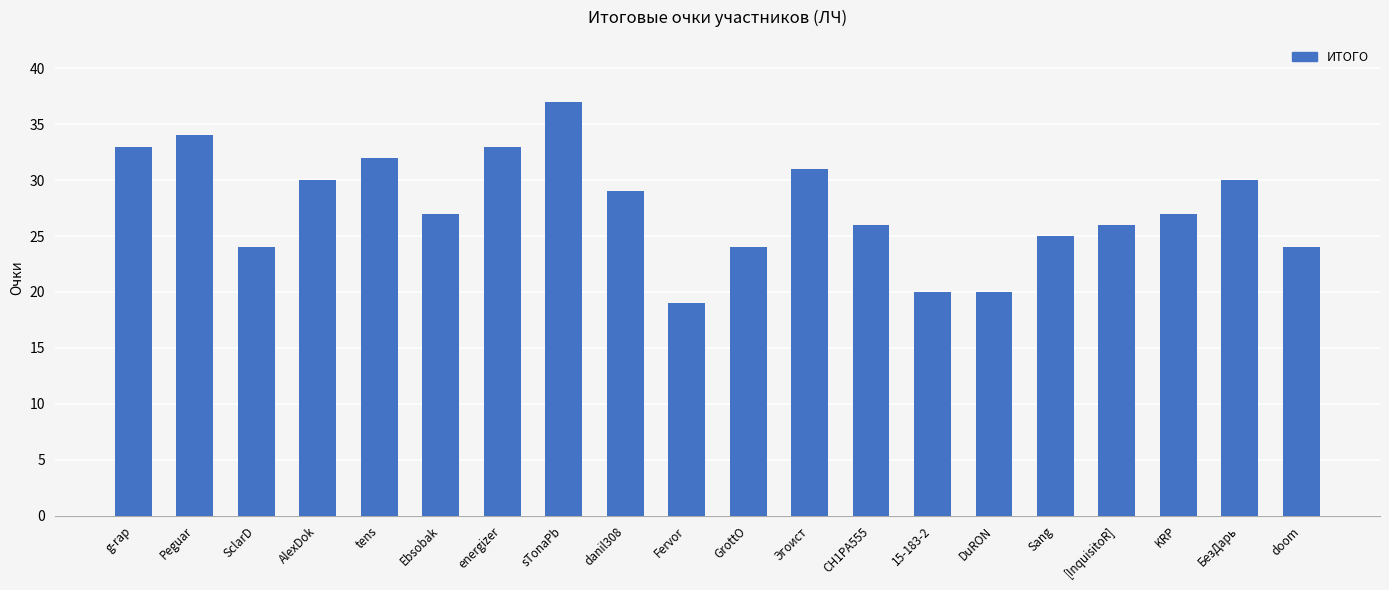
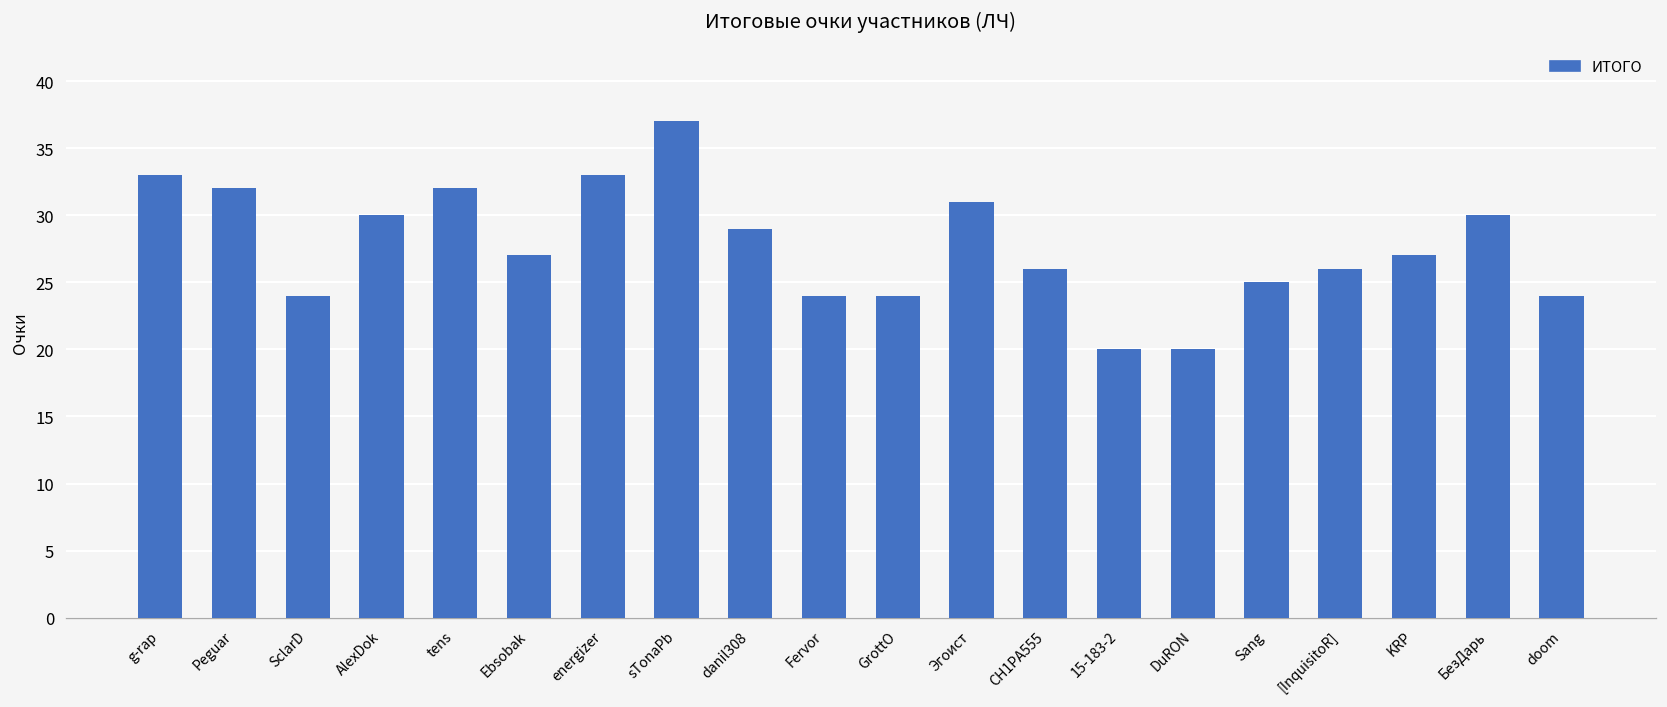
Peguar: 34 -> 32
Fervor: 19 -> 24
